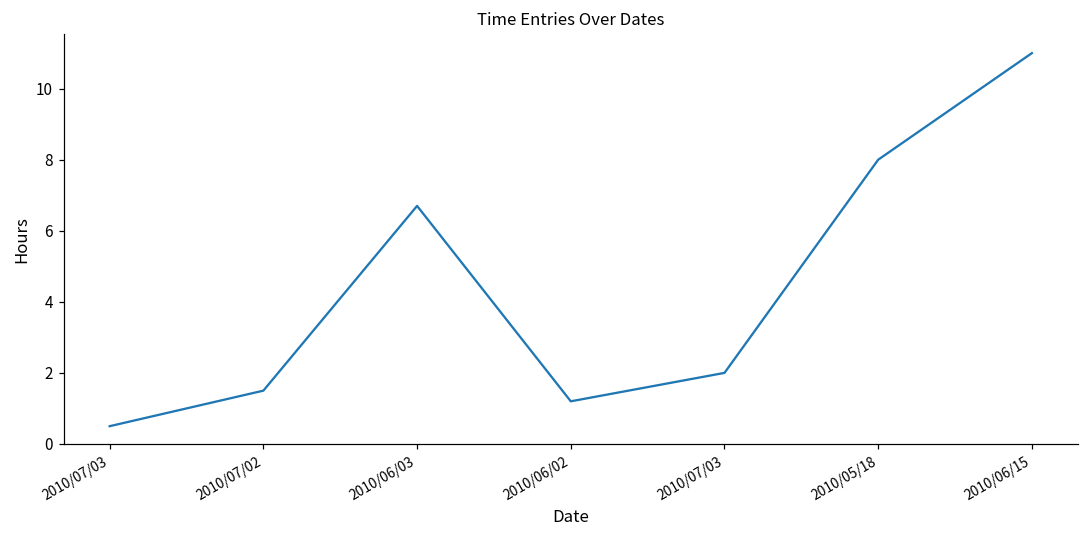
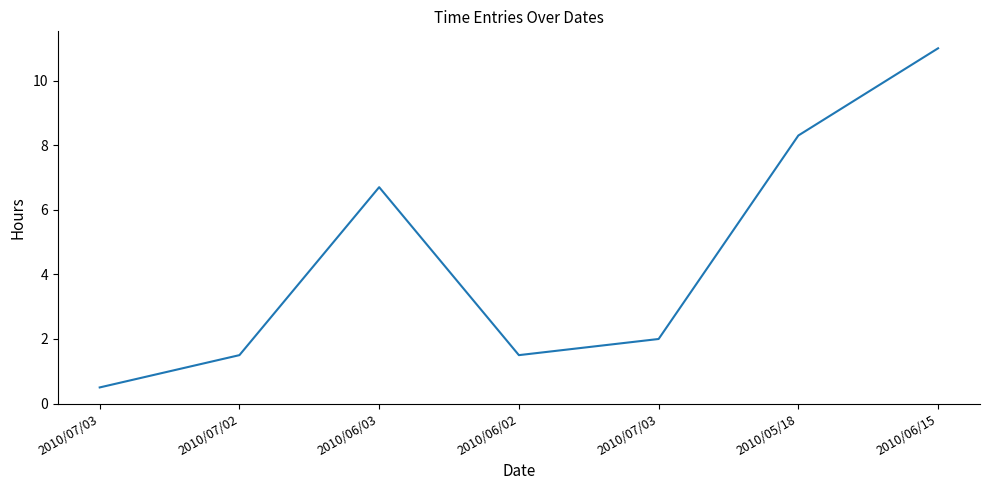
2010/06/02: 1.2 -> 1.5
2010/05/18: 8.0 -> 8.3
